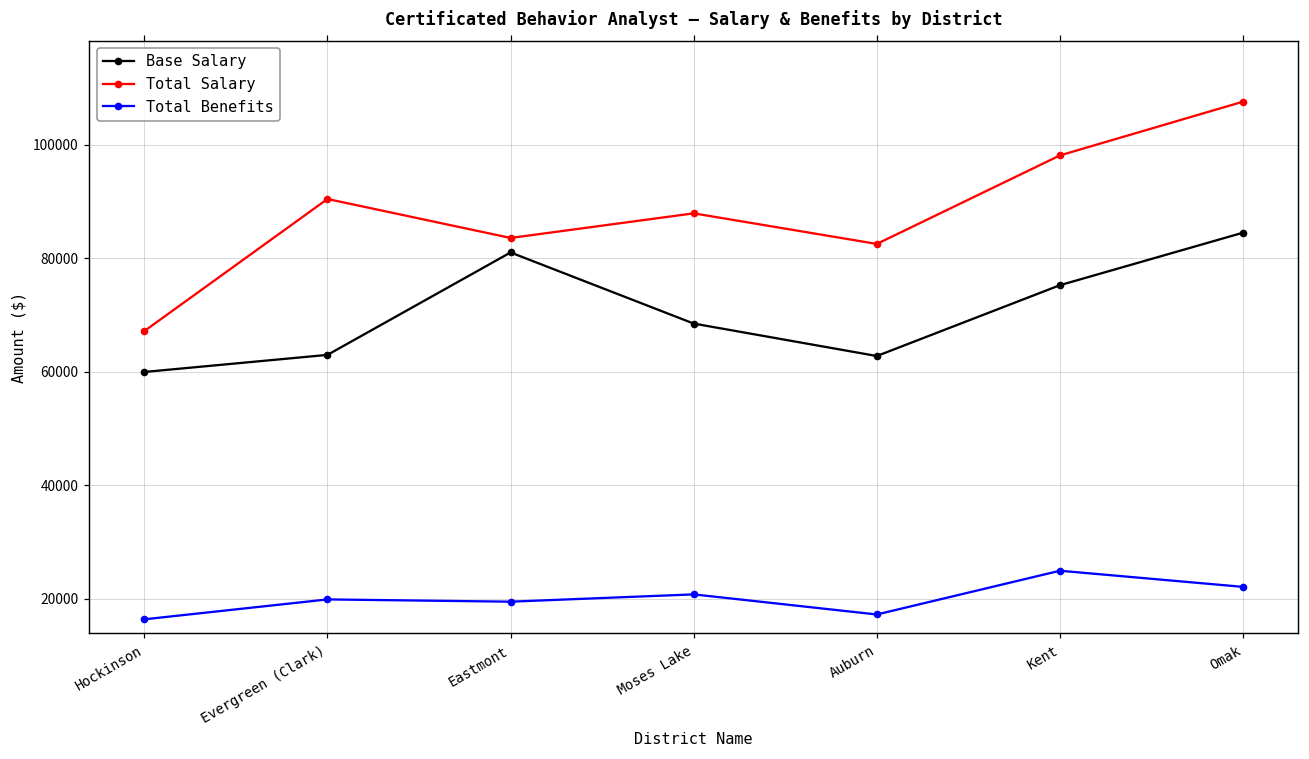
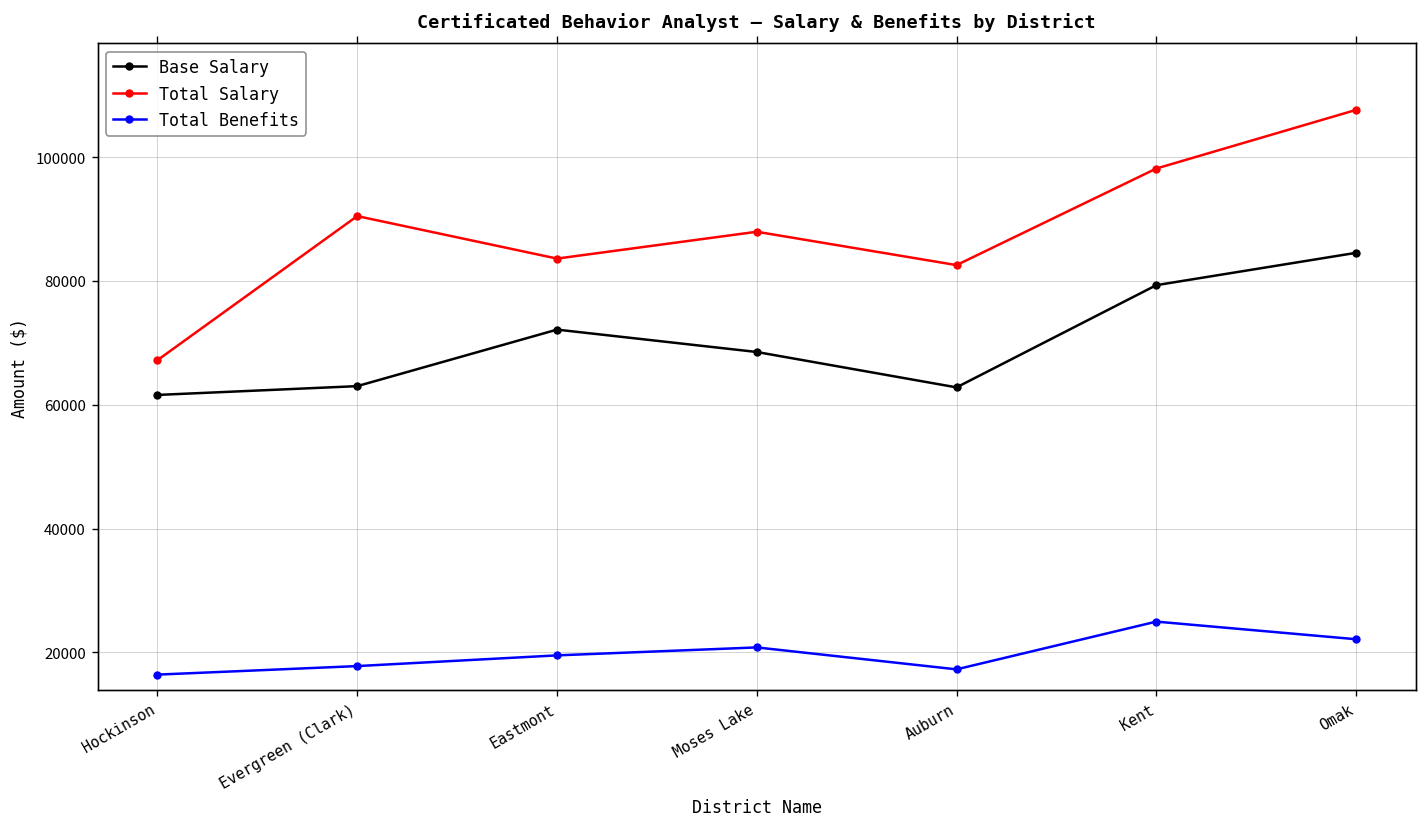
Base Salary, Hockinson: 60000 -> 62000
Total Benefits, Evergreen (Clark): 20000 -> 18000
Base Salary, Eastmont: 81000 -> 72000
Base Salary, Kent: 75000 -> 79000
